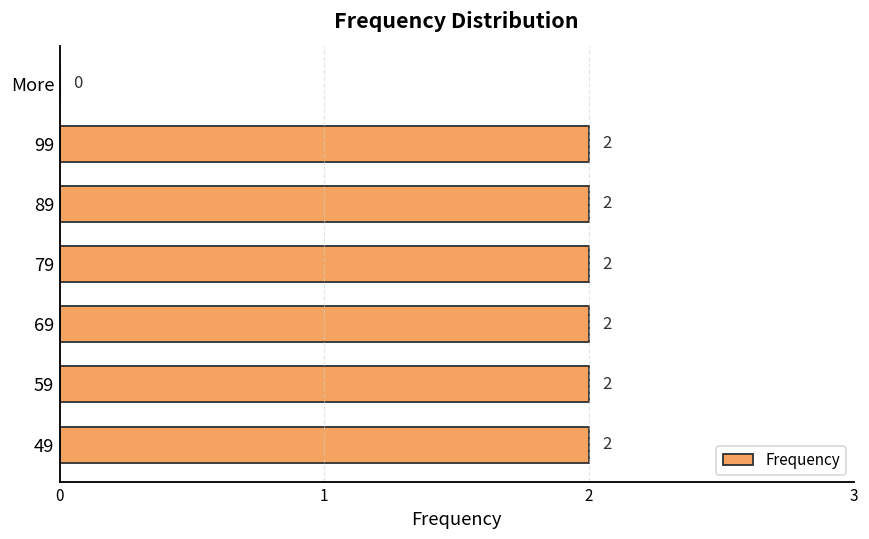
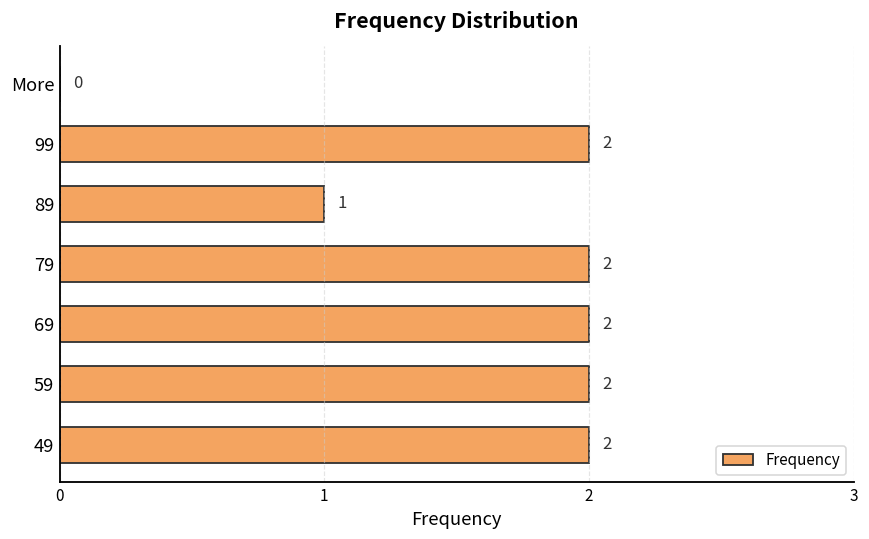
89: 2 -> 1
